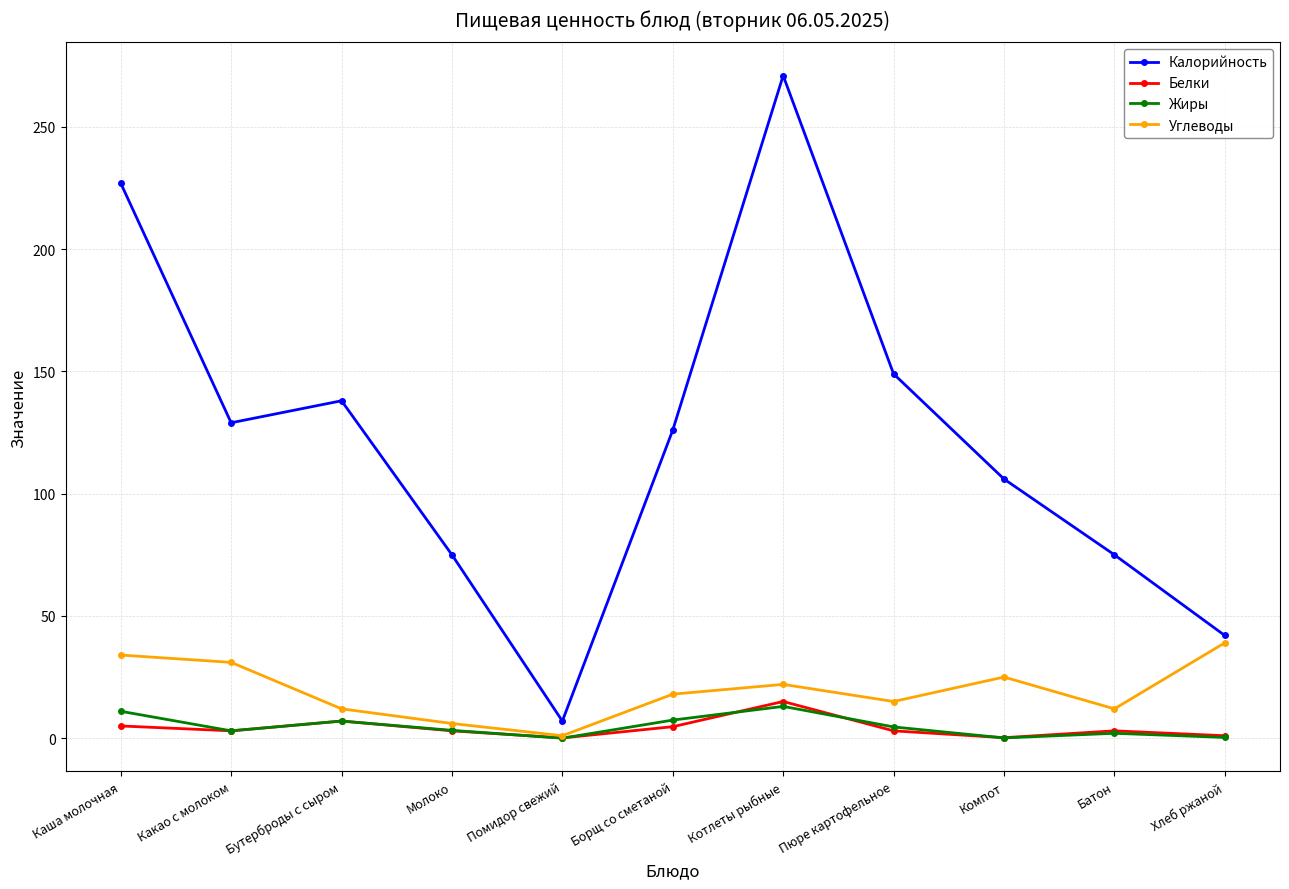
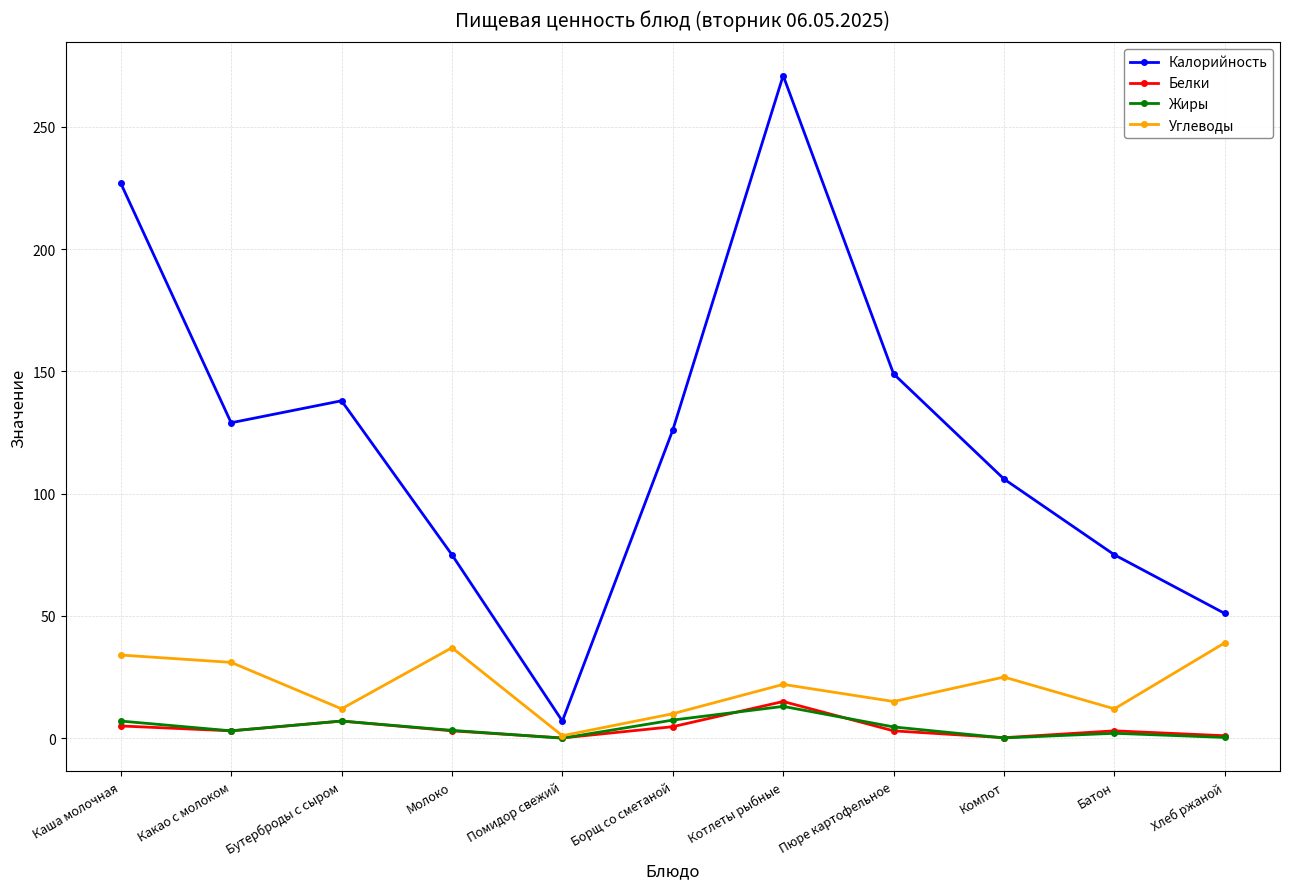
Жиры, Каша молочная: 11 -> 7
Углеводы, Молоко: 6 -> 37
Углеводы, Борщ со сметаной: 18 -> 10
Калорийность, Хлеб ржаной: 42 -> 51
